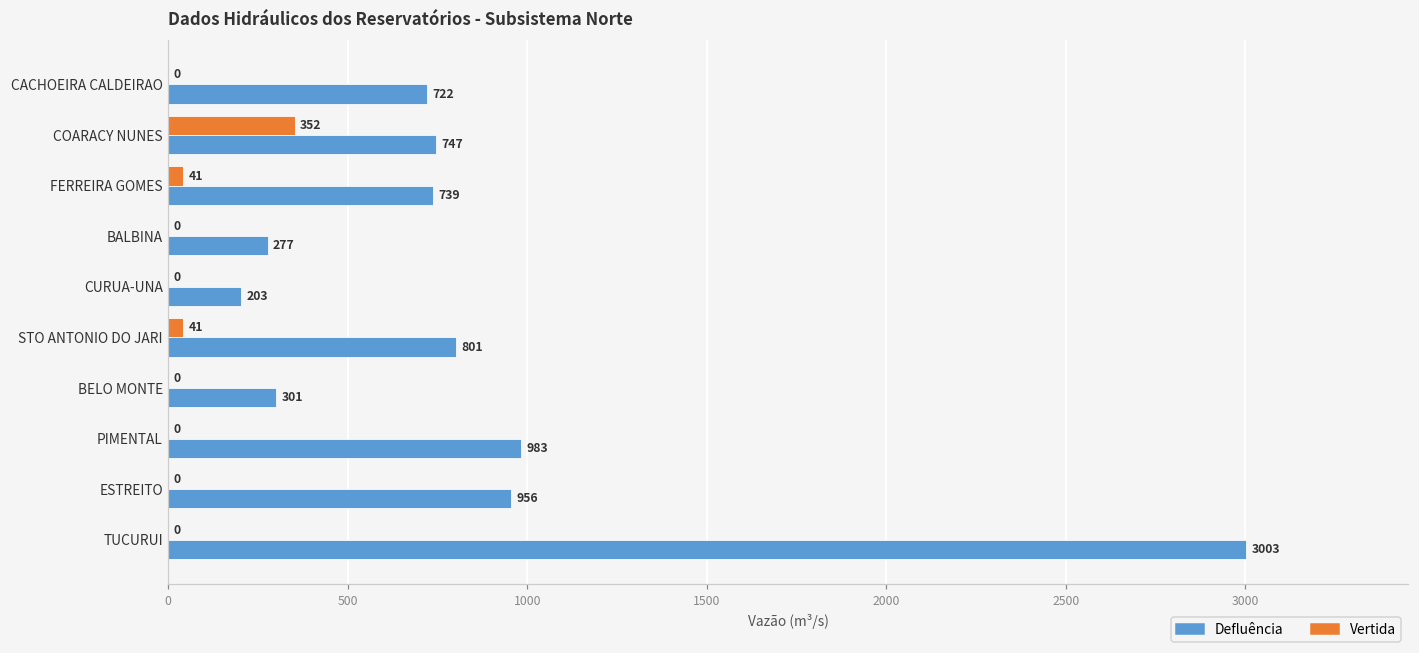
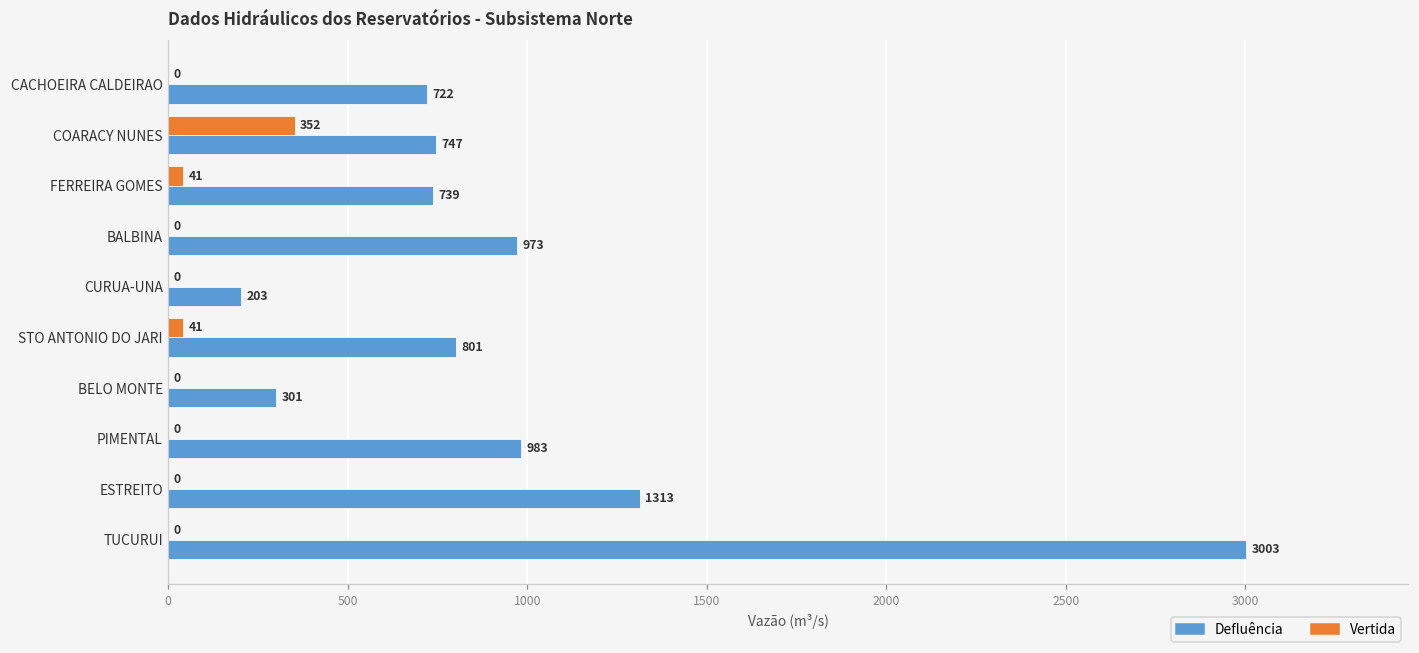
Defluência, BALBINA: 277 -> 973
Defluência, ESTREITO: 956 -> 1313
